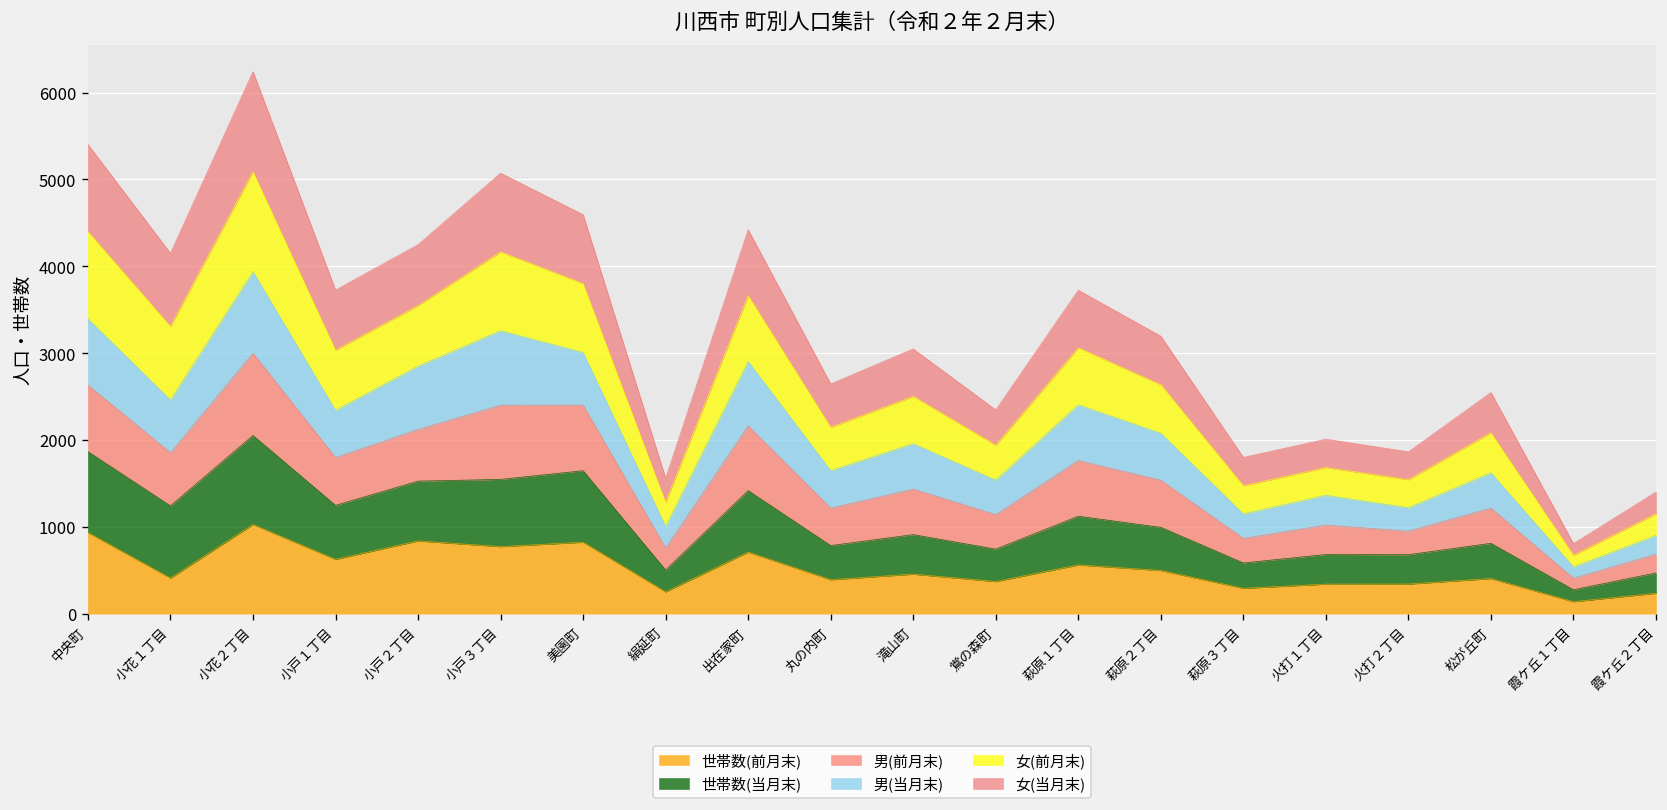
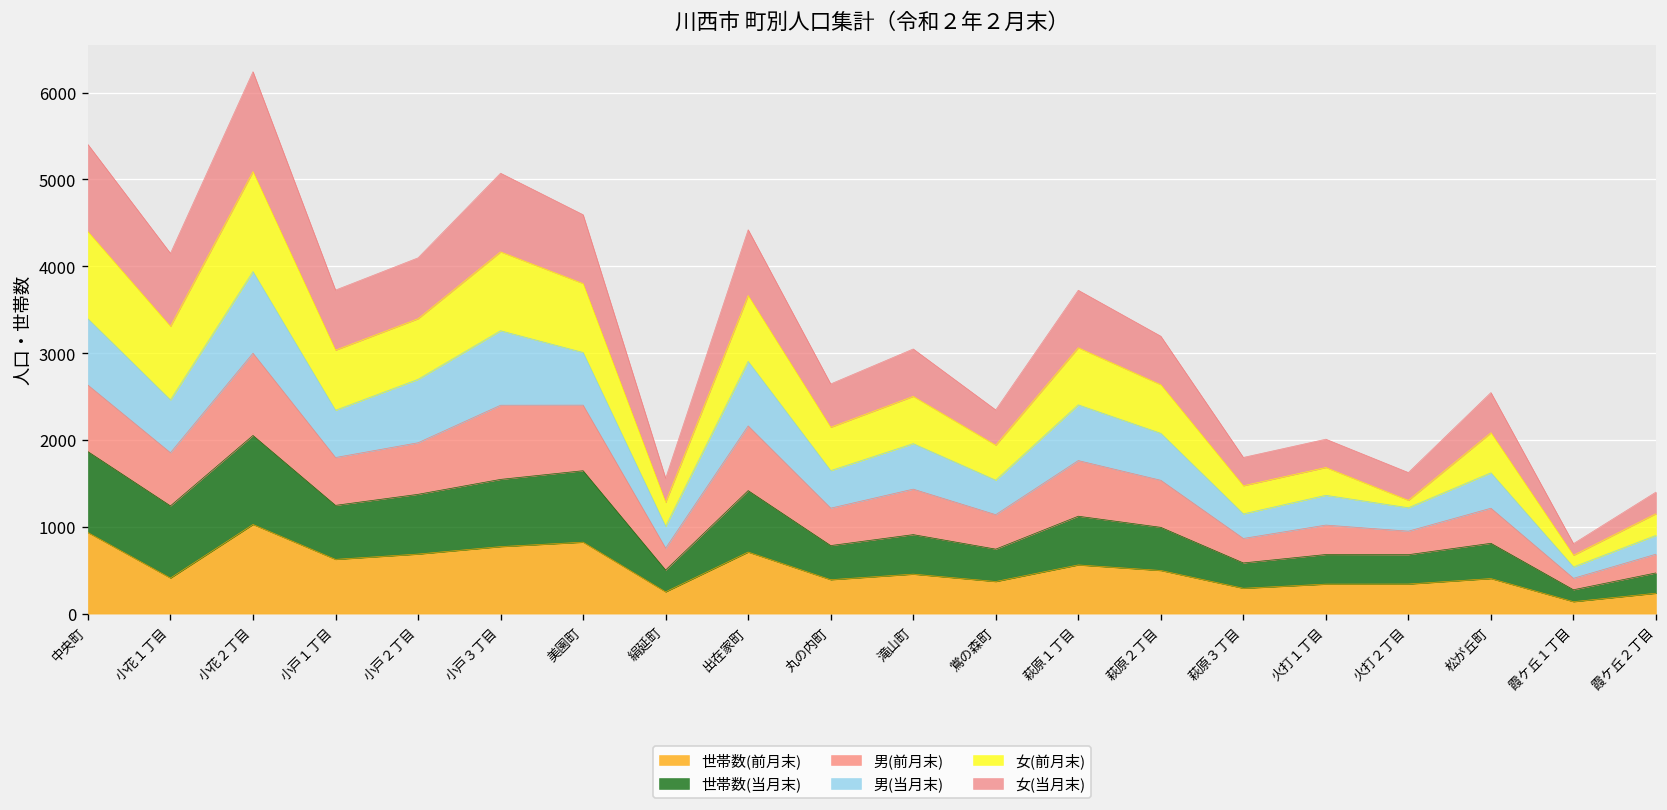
世帯数(前月末), 小戸２丁目: 800 -> 700
女(前月末), 火打２丁目: 300 -> 100
